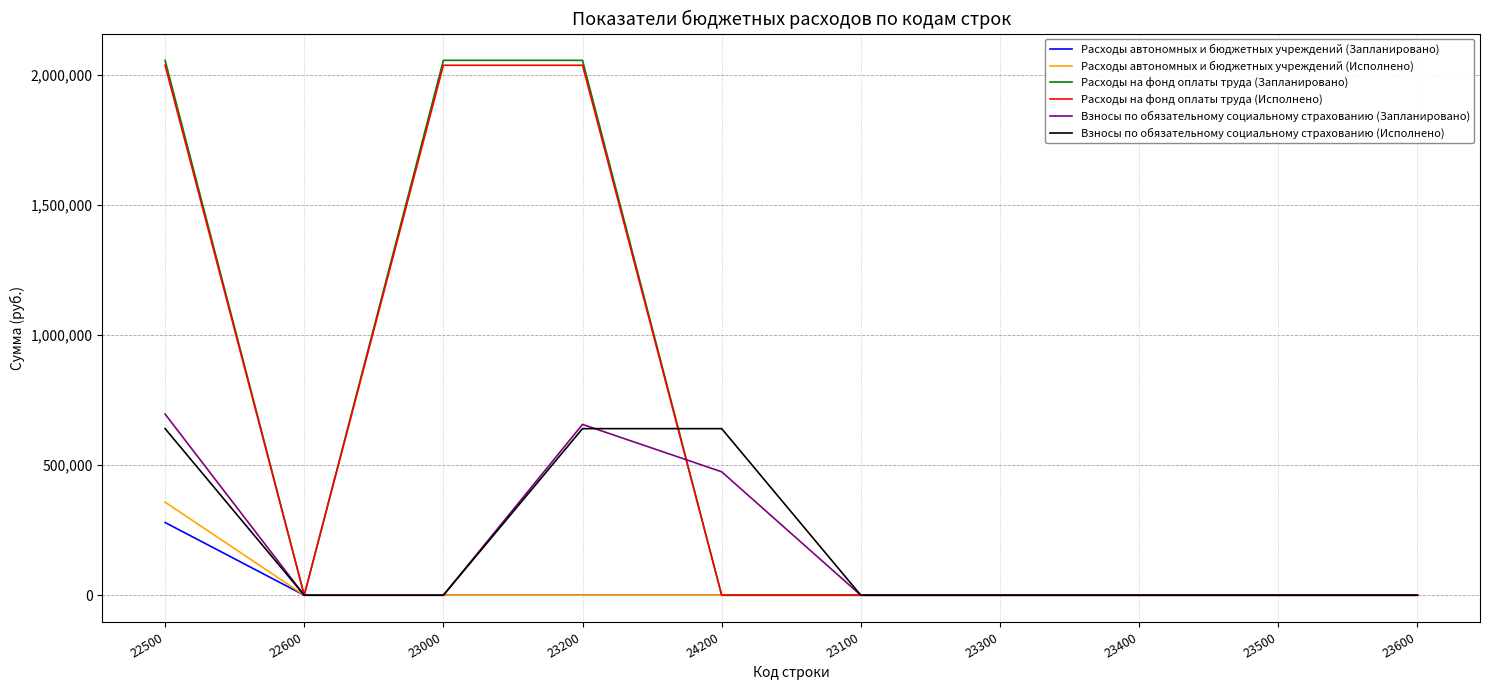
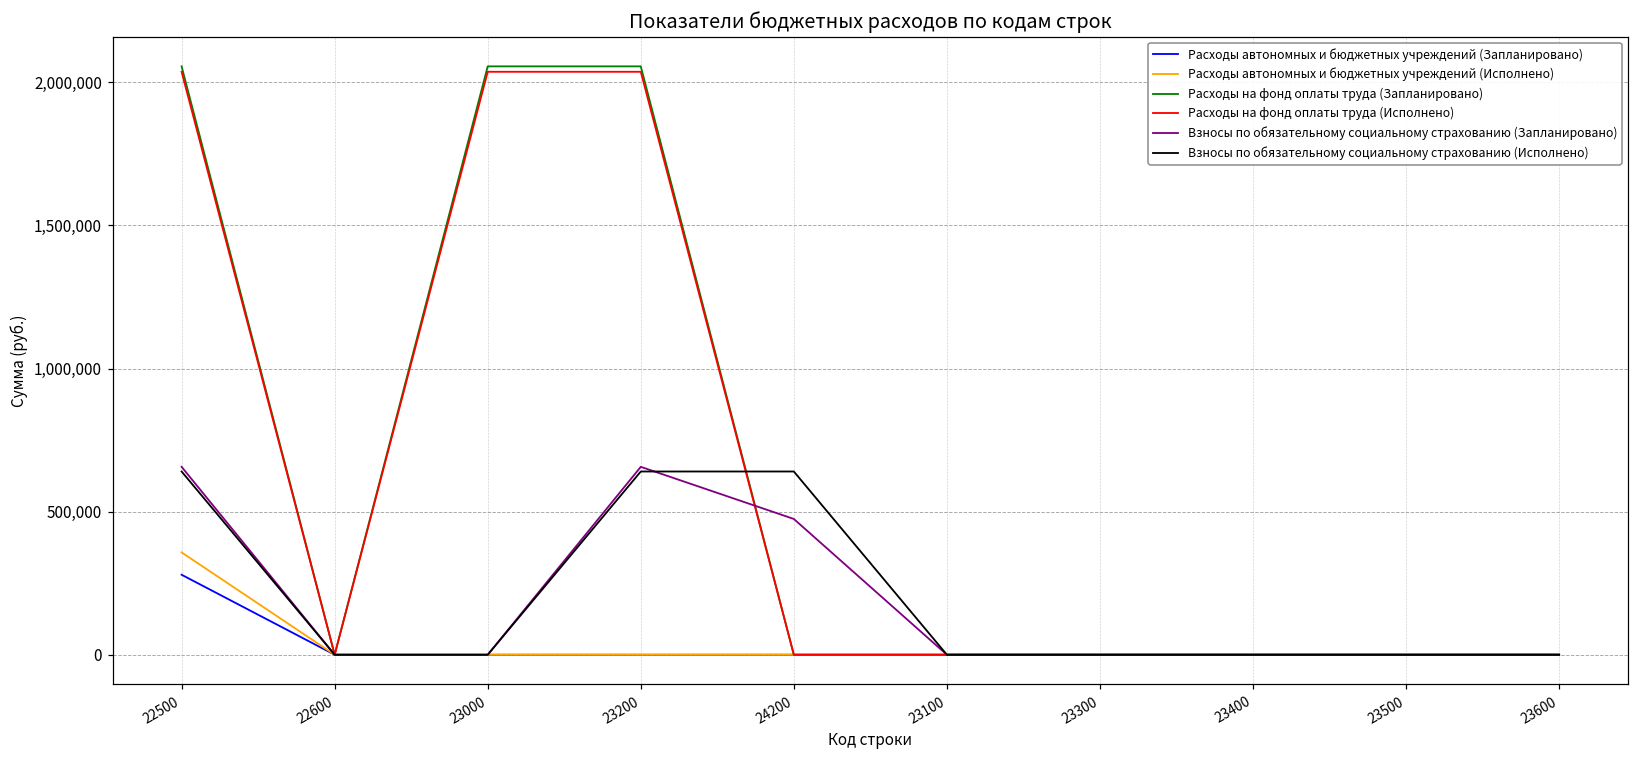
Взносы по обязательному социальному страхованию (Запланировано), 22500: 700,000 -> 660,000
